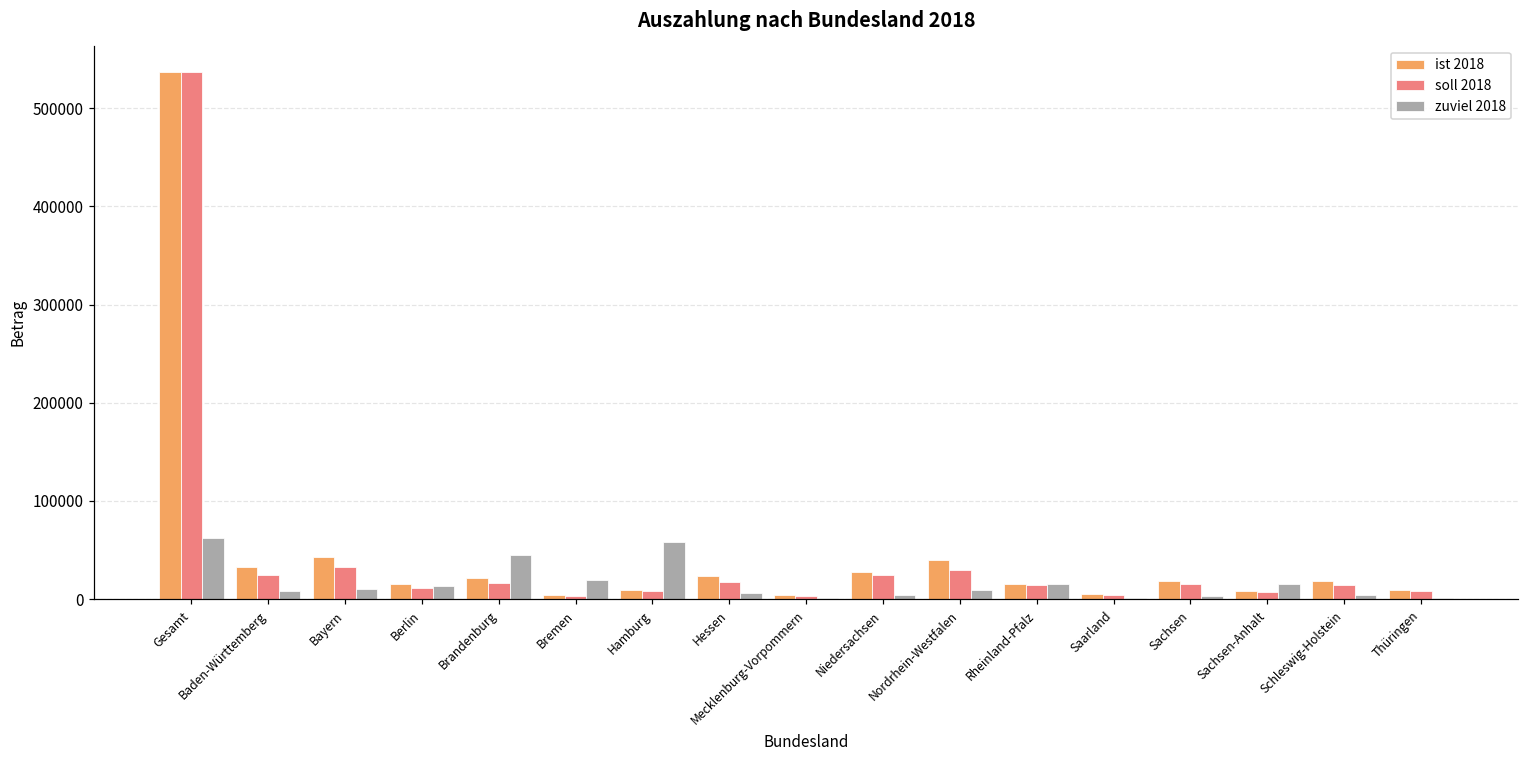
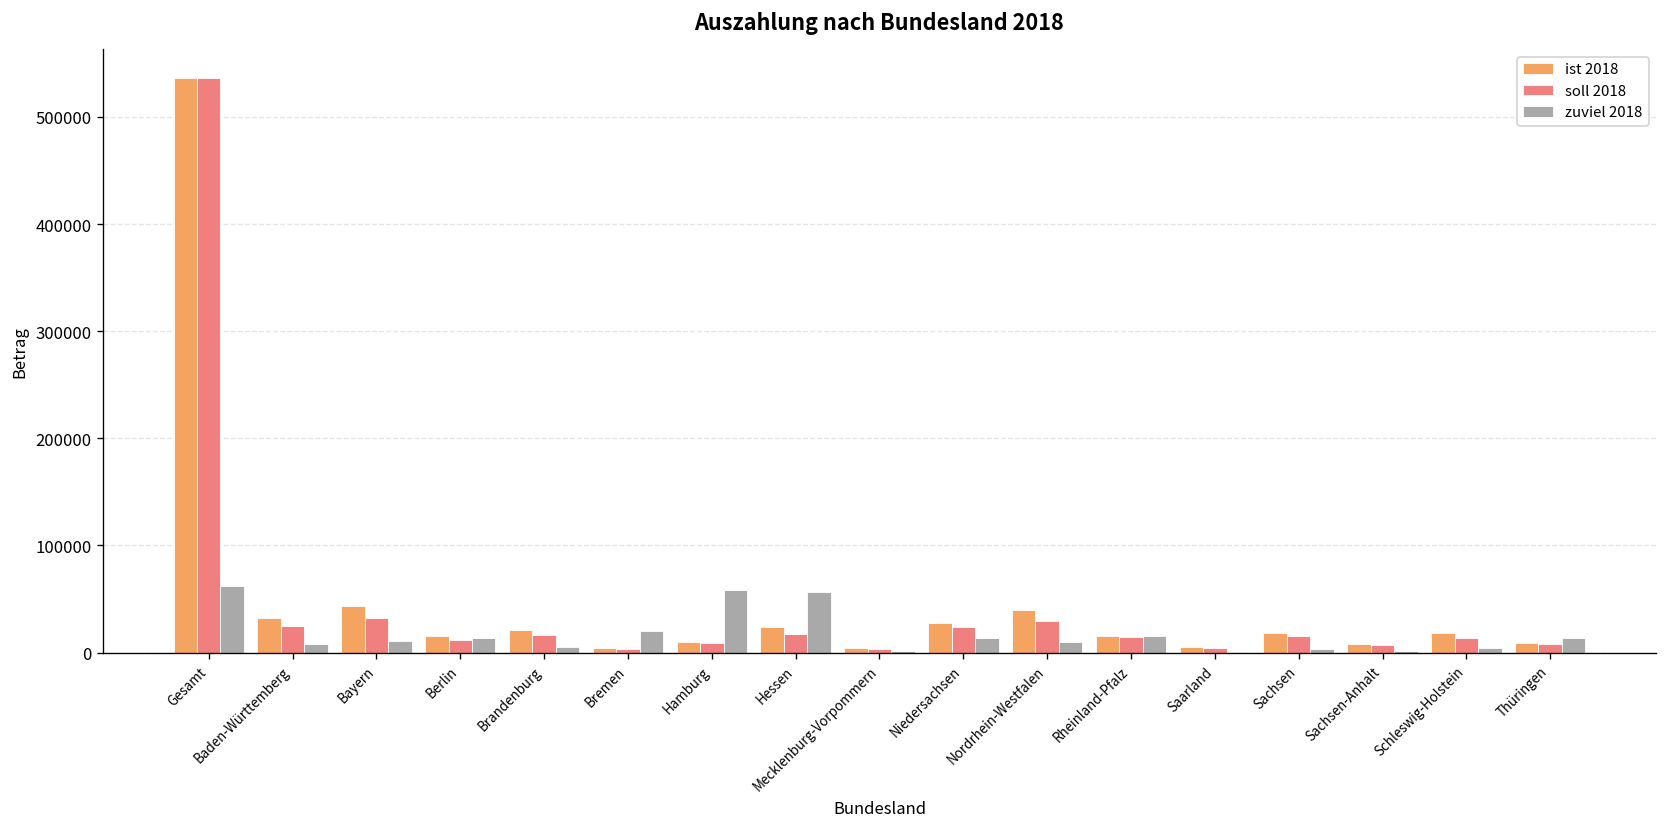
zuviel 2018, Brandenburg: 40000 -> 10000
zuviel 2018, Hessen: 10000 -> 60000
zuviel 2018, Niedersachsen: 0 -> 10000
zuviel 2018, Sachsen-Anhalt: 20000 -> 0
zuviel 2018, Thüringen: 0 -> 10000
